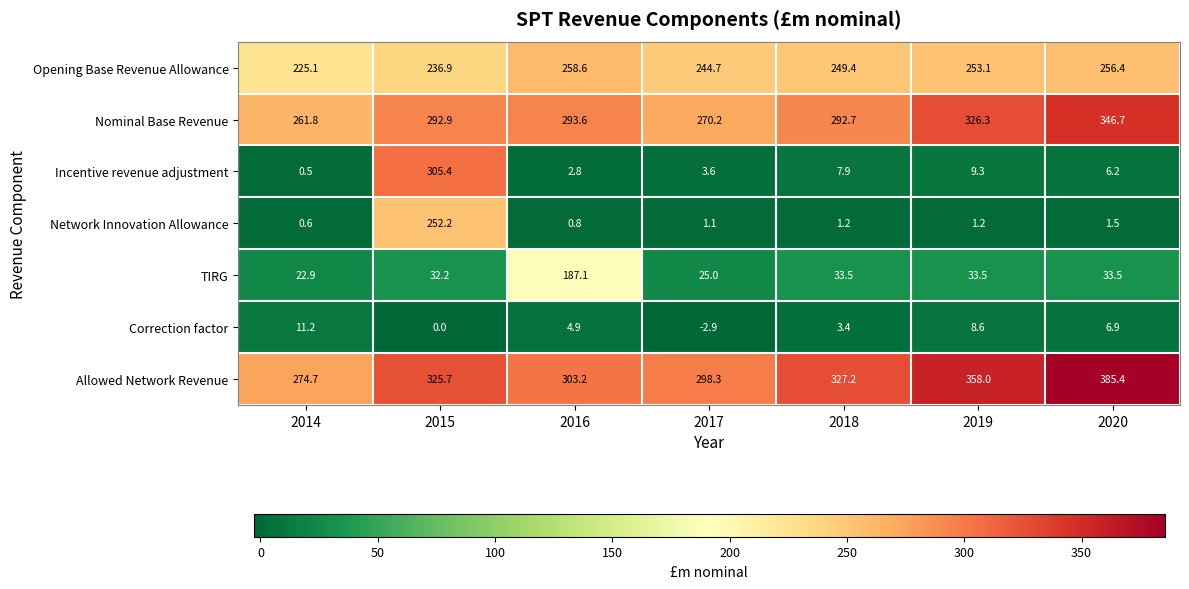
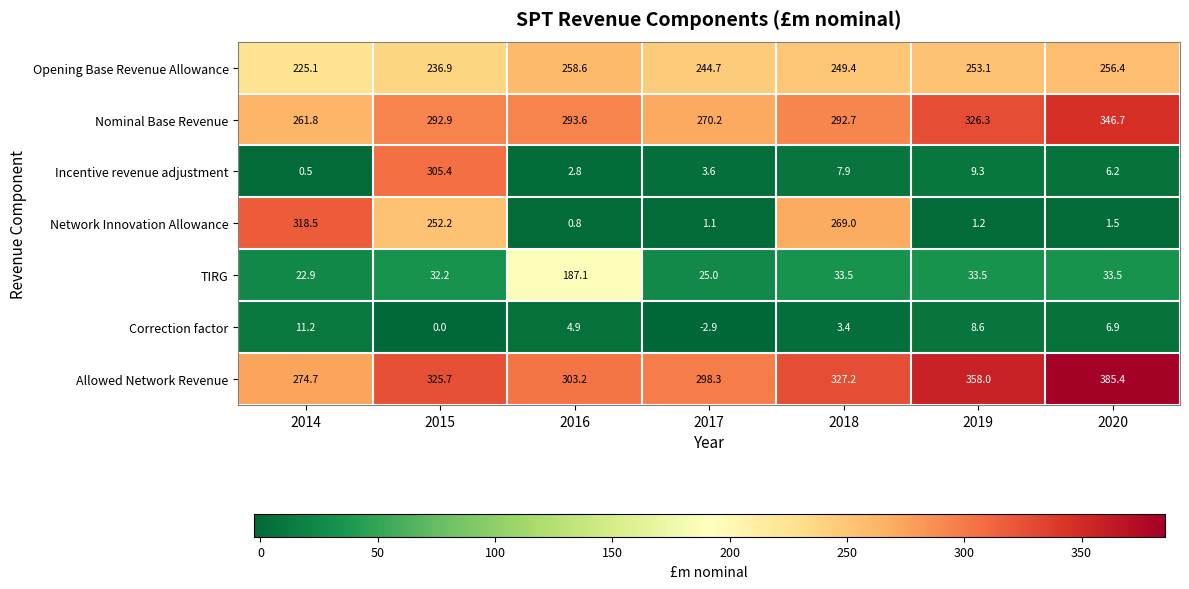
Network Innovation Allowance, 2014: 0.6 -> 318.5
Network Innovation Allowance, 2018: 1.2 -> 269.0
